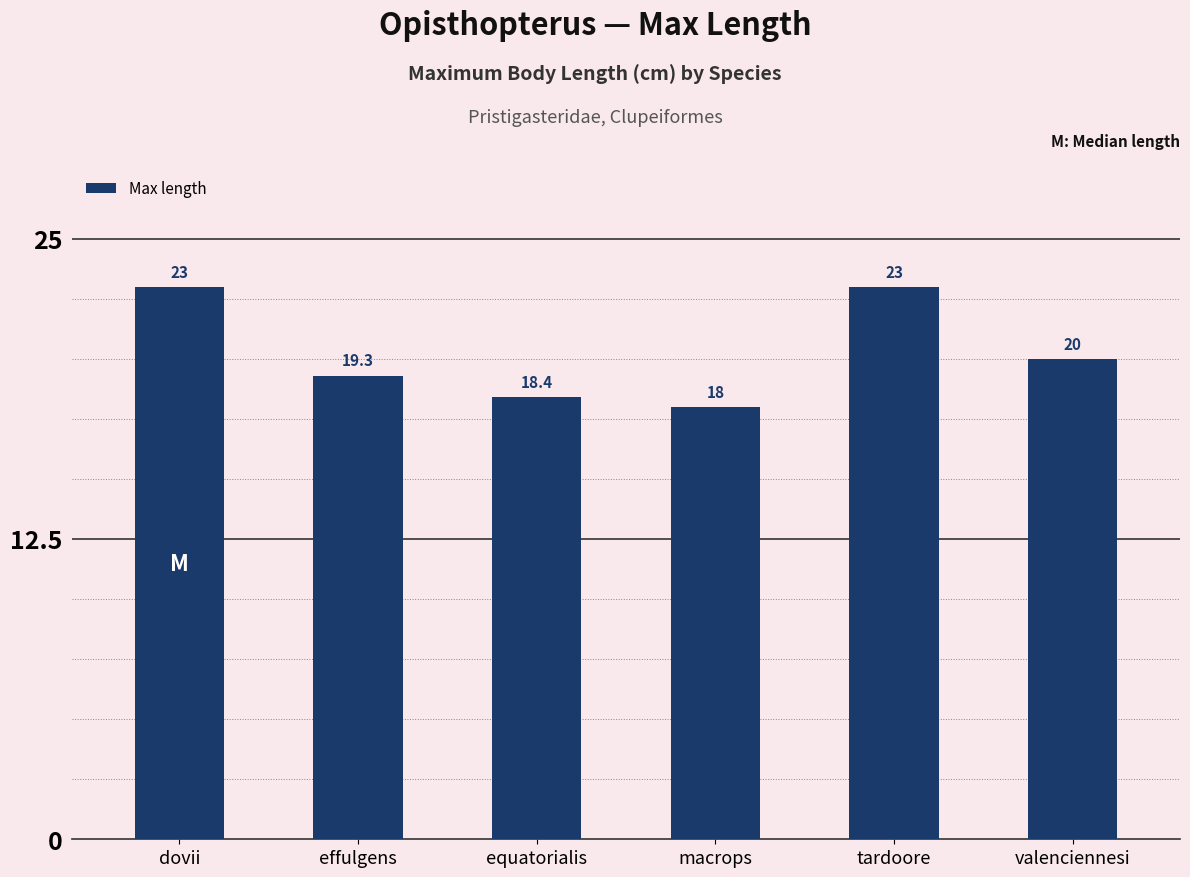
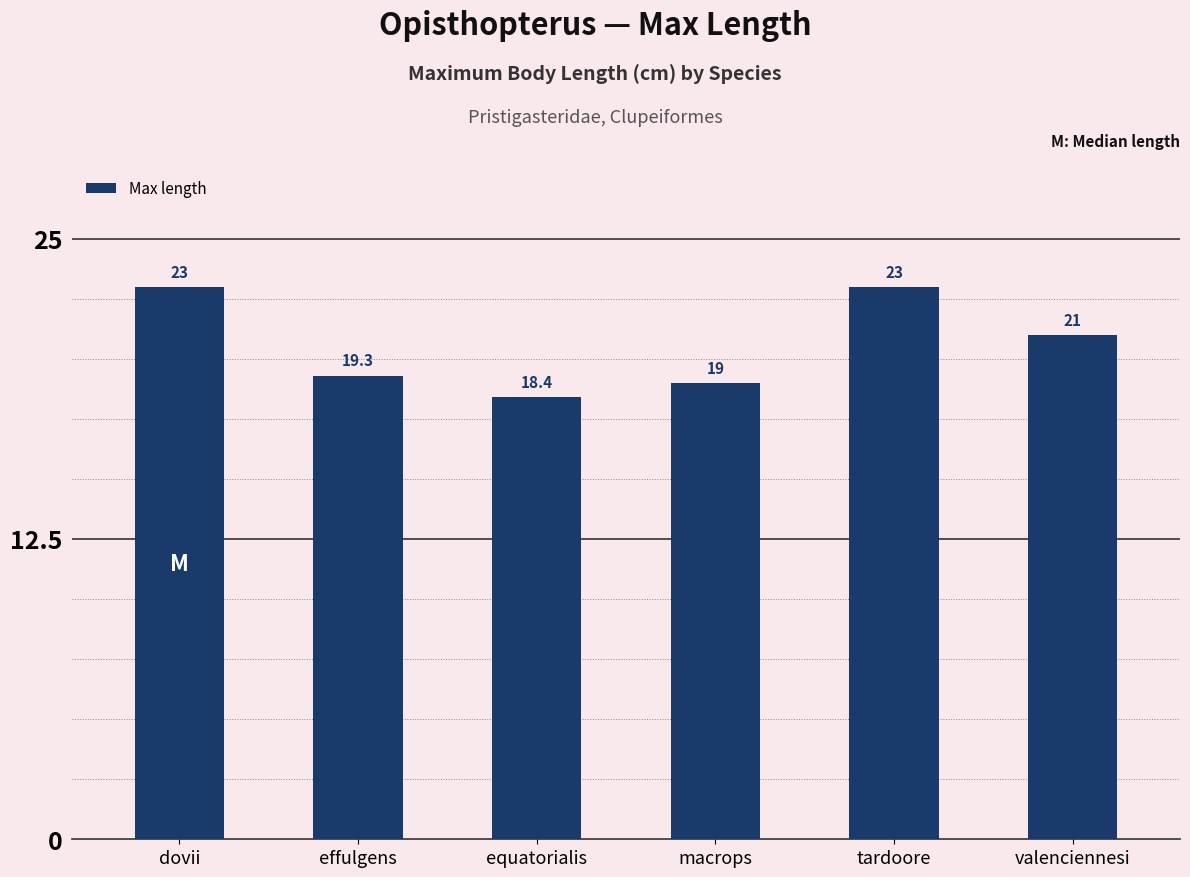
macrops: 18 -> 19
valenciennesi: 20 -> 21
